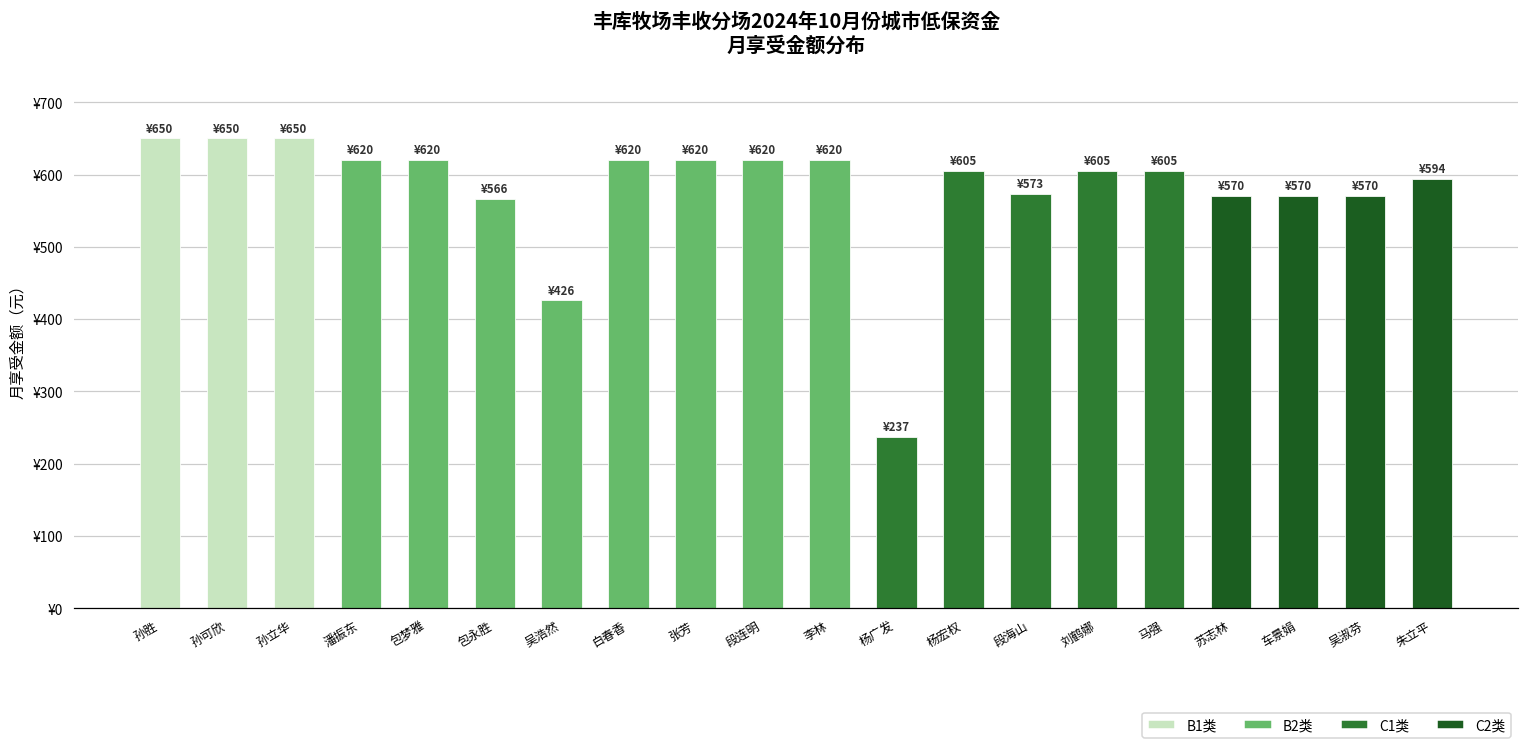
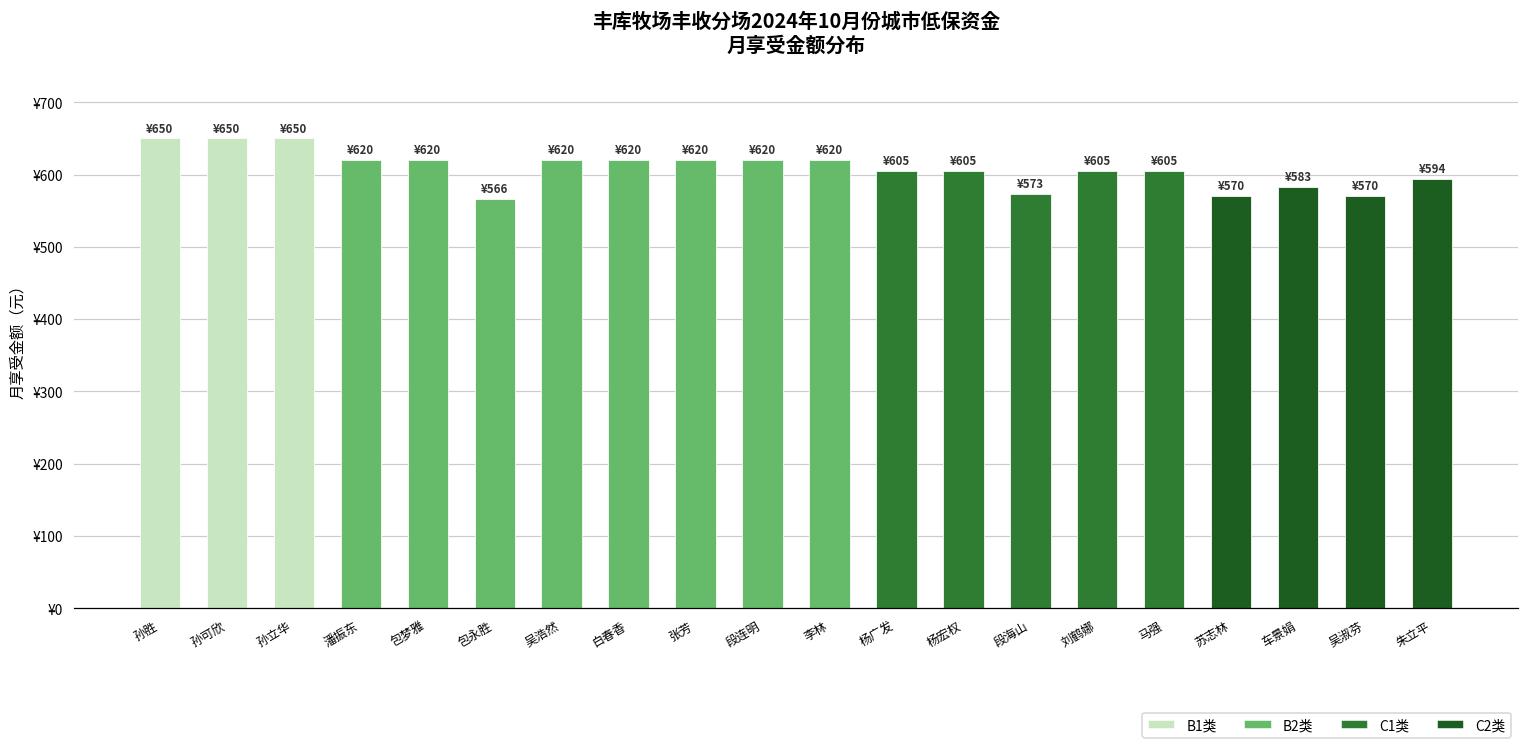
吴浩然: ¥426 -> ¥620
杨广发: ¥237 -> ¥605
车景娟: ¥570 -> ¥583
